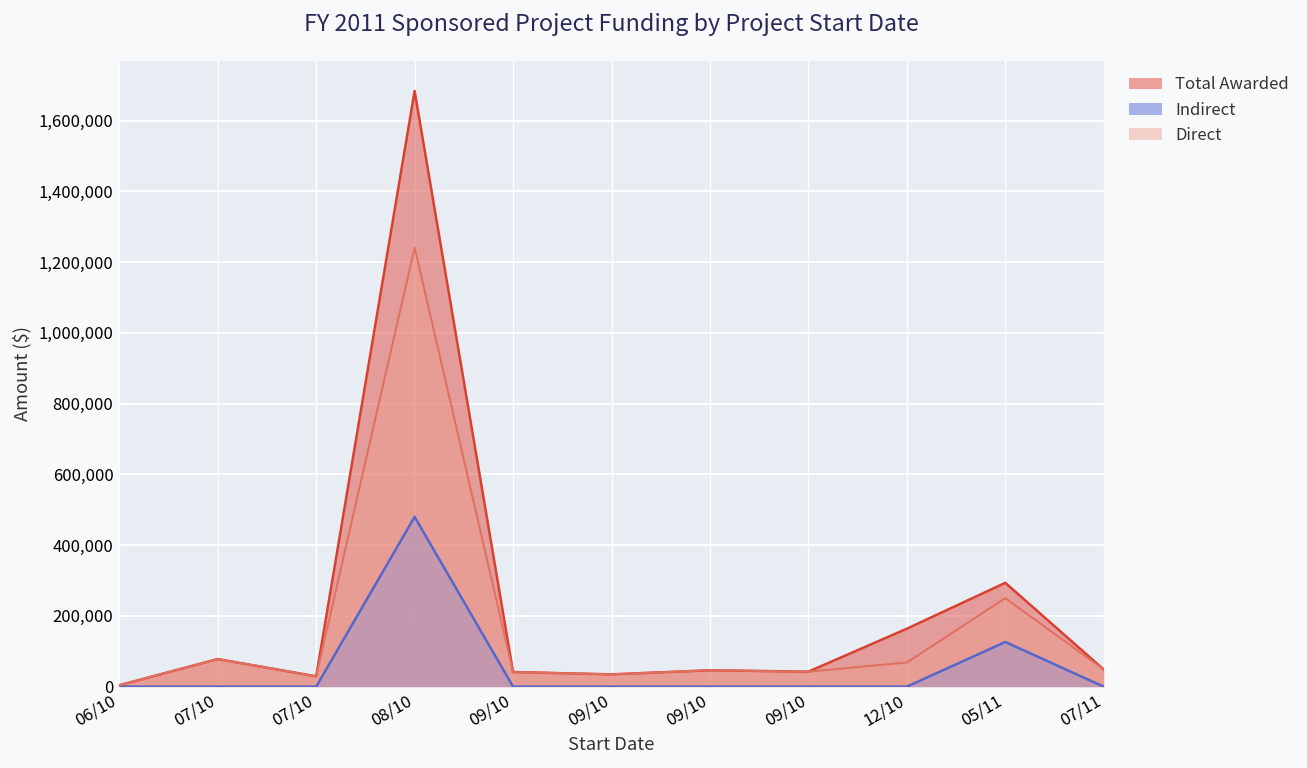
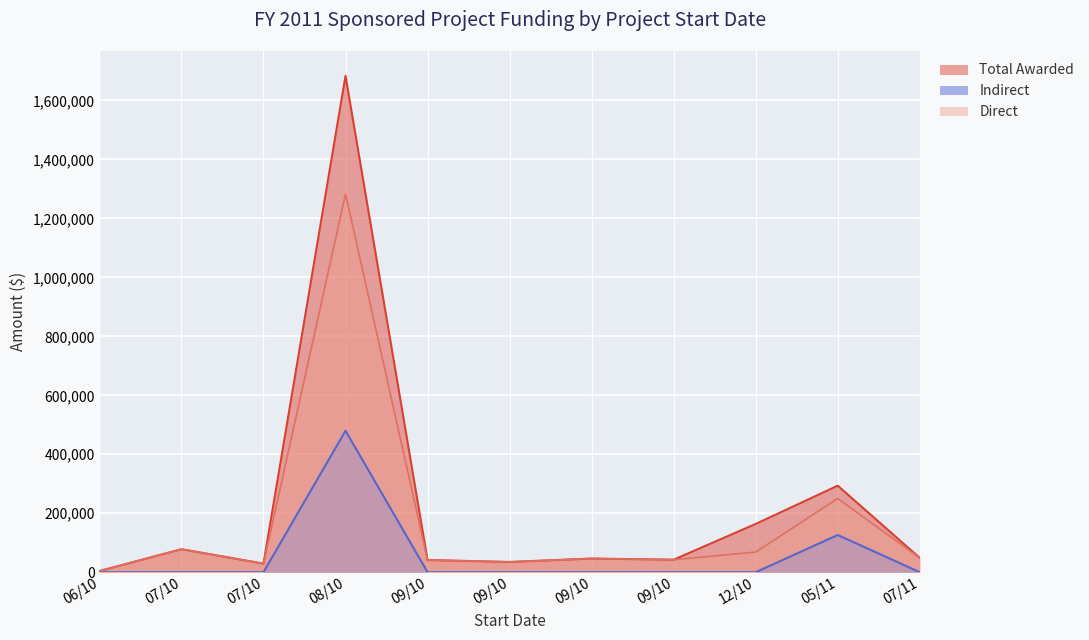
Direct, 08/10: 1,240,000 -> 1,280,000
